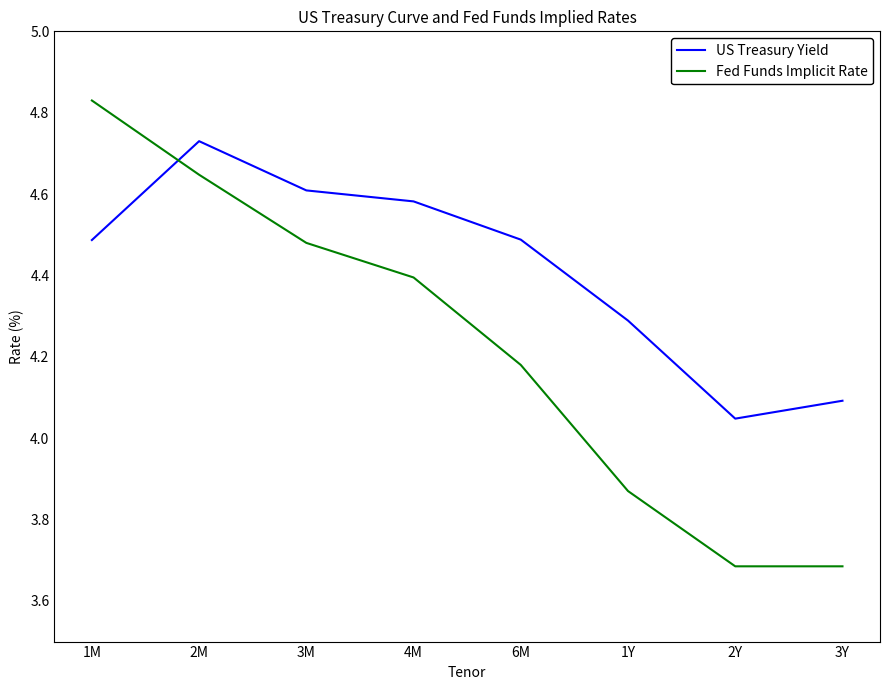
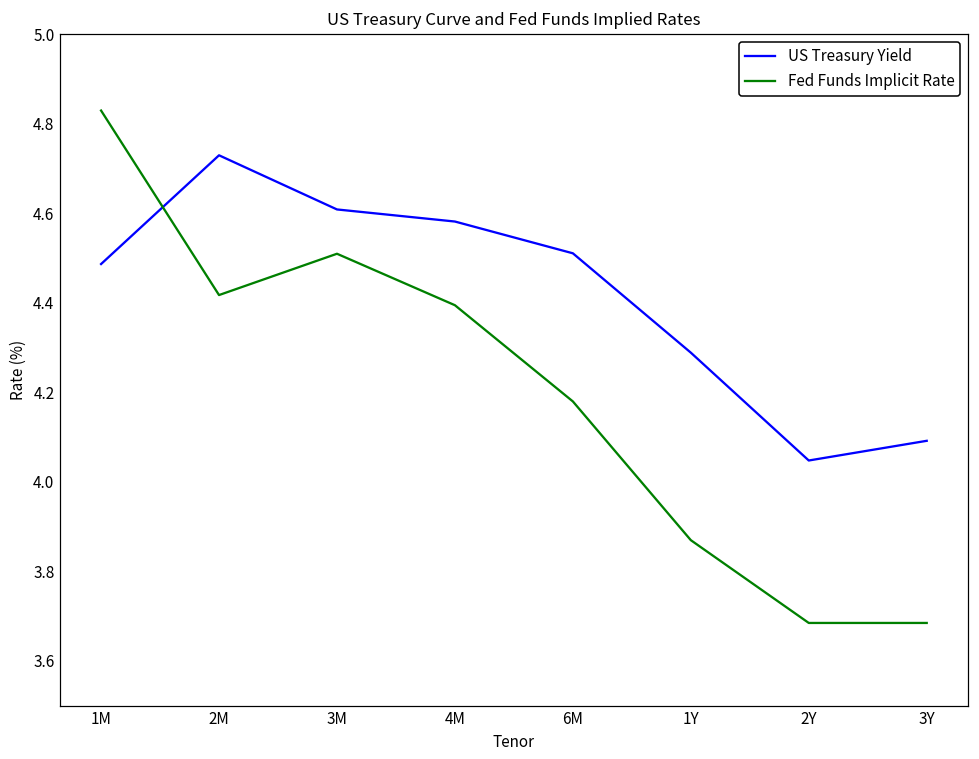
Fed Funds Implicit Rate, 2M: 4.65 -> 4.42
Fed Funds Implicit Rate, 3M: 4.48 -> 4.51
US Treasury Yield, 6M: 4.49 -> 4.51
